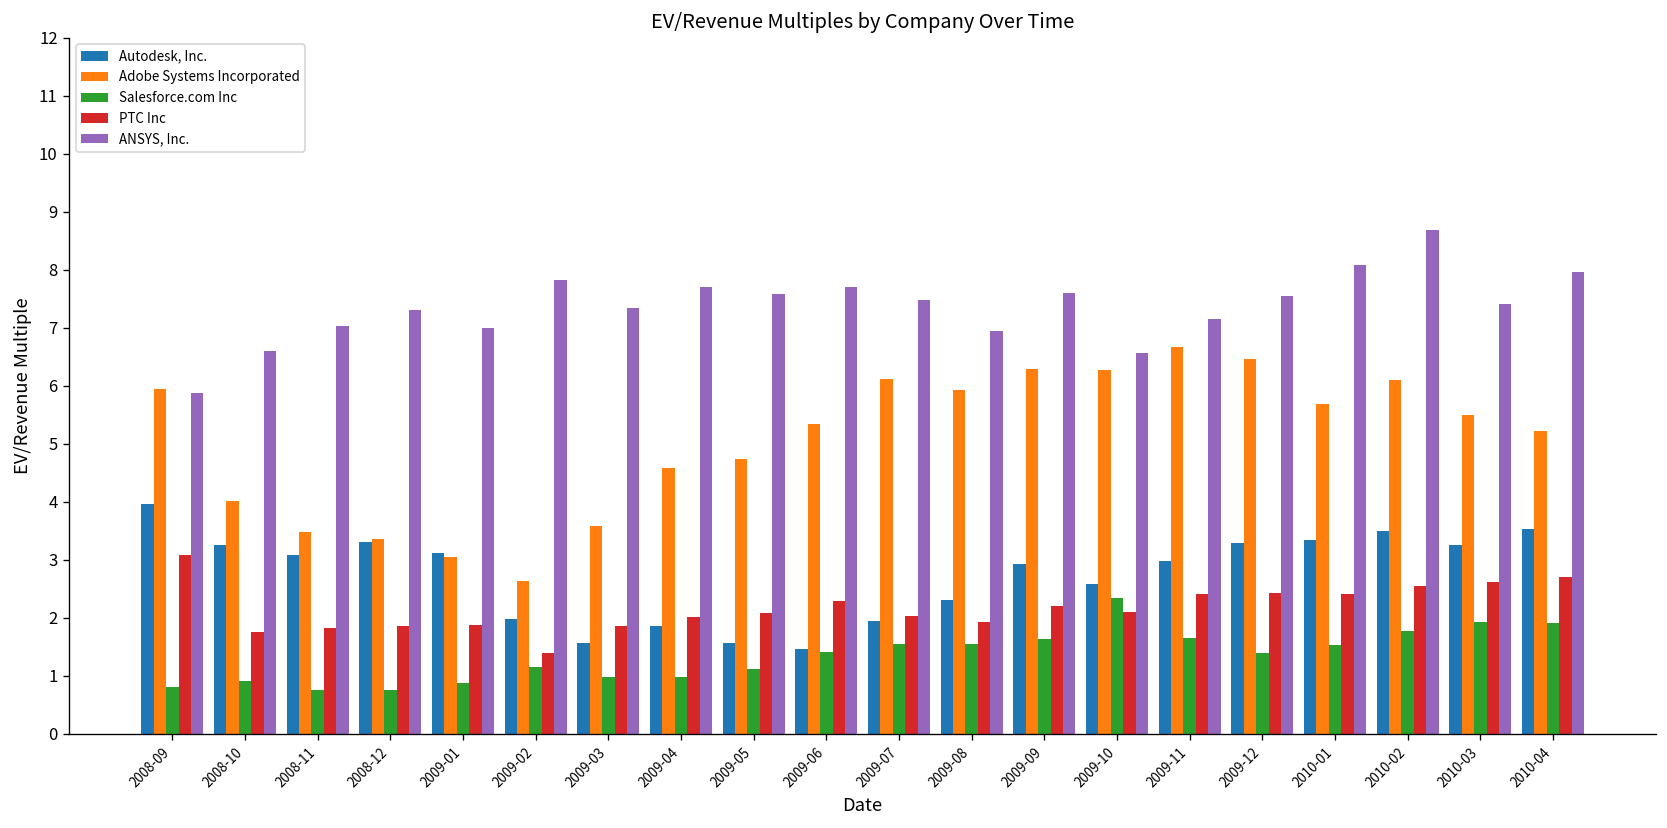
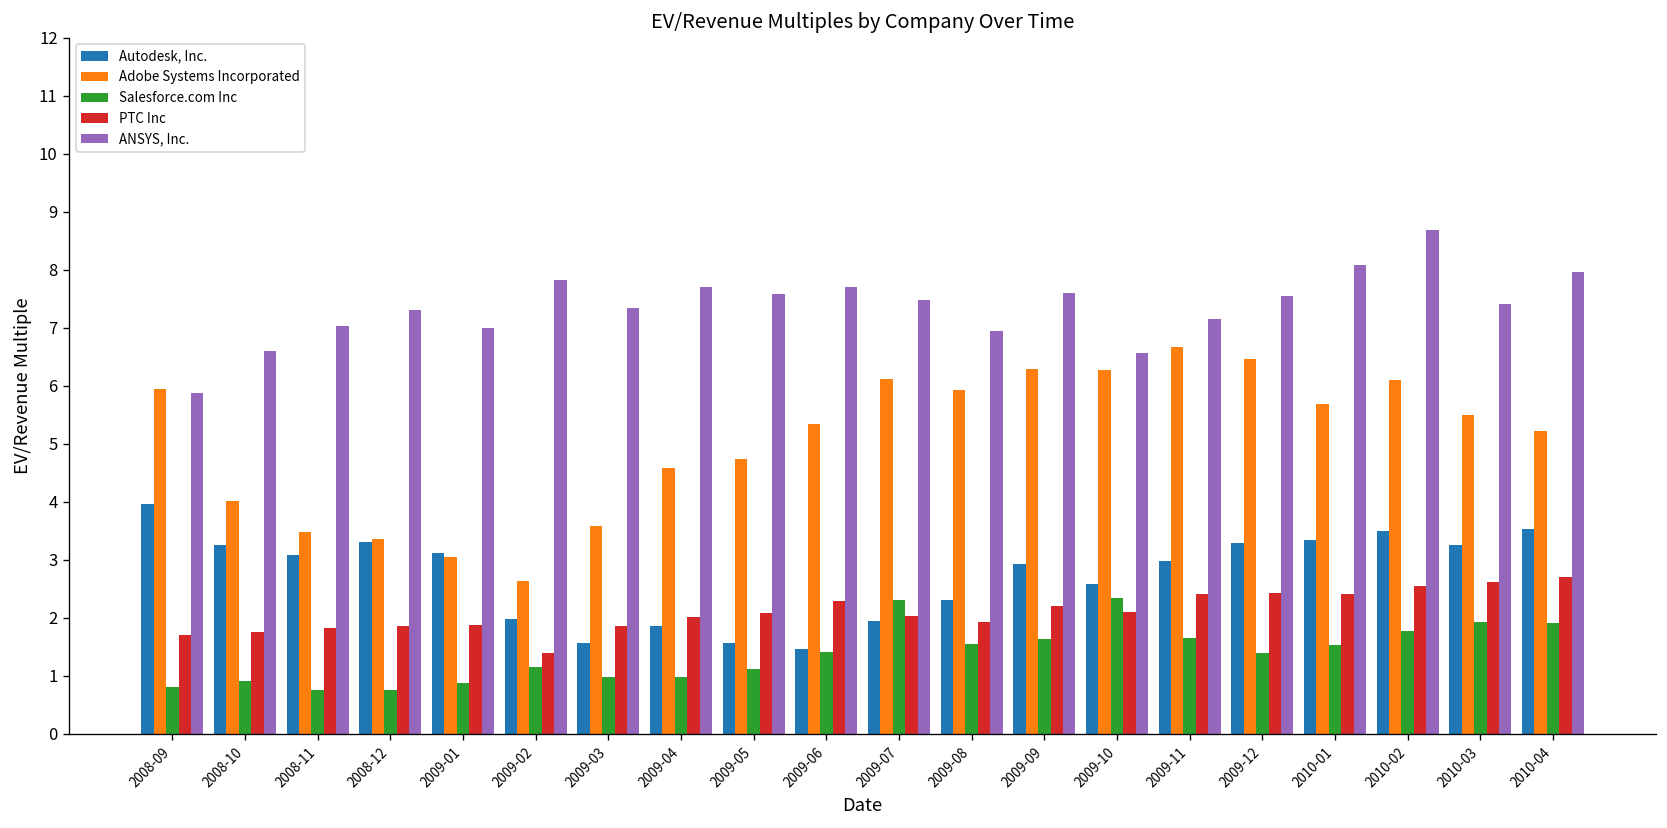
PTC Inc, 2008-09: 3.1 -> 1.7
Salesforce.com Inc, 2009-07: 1.6 -> 2.3
